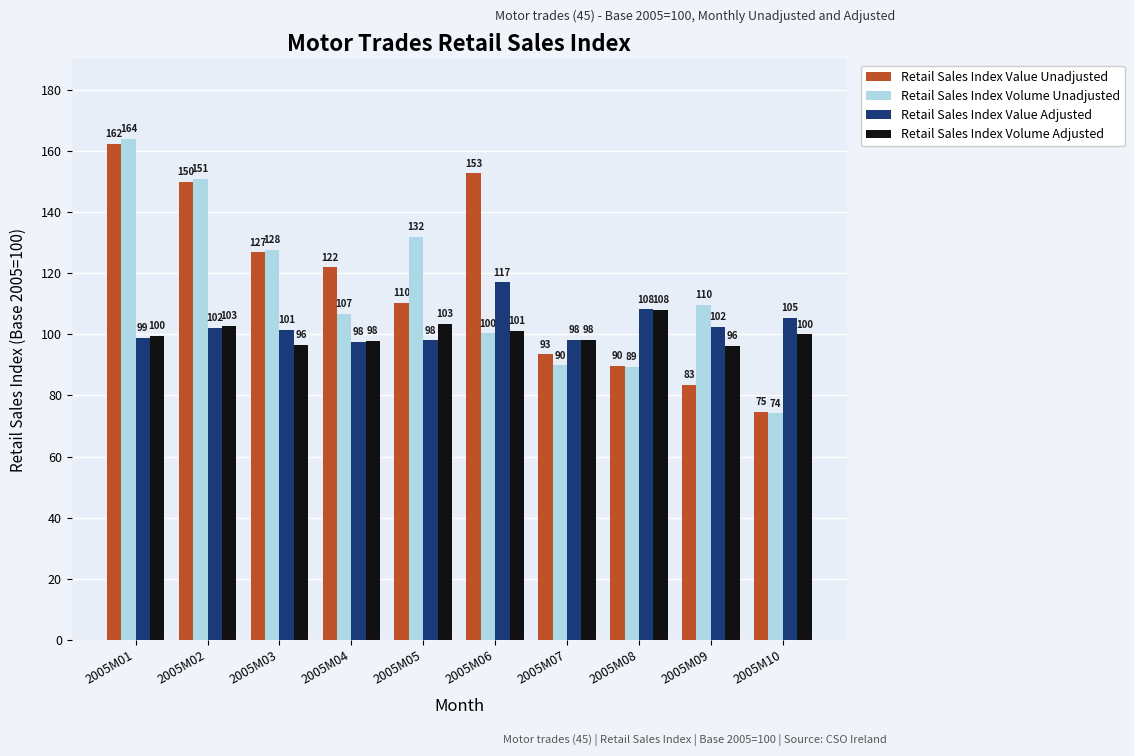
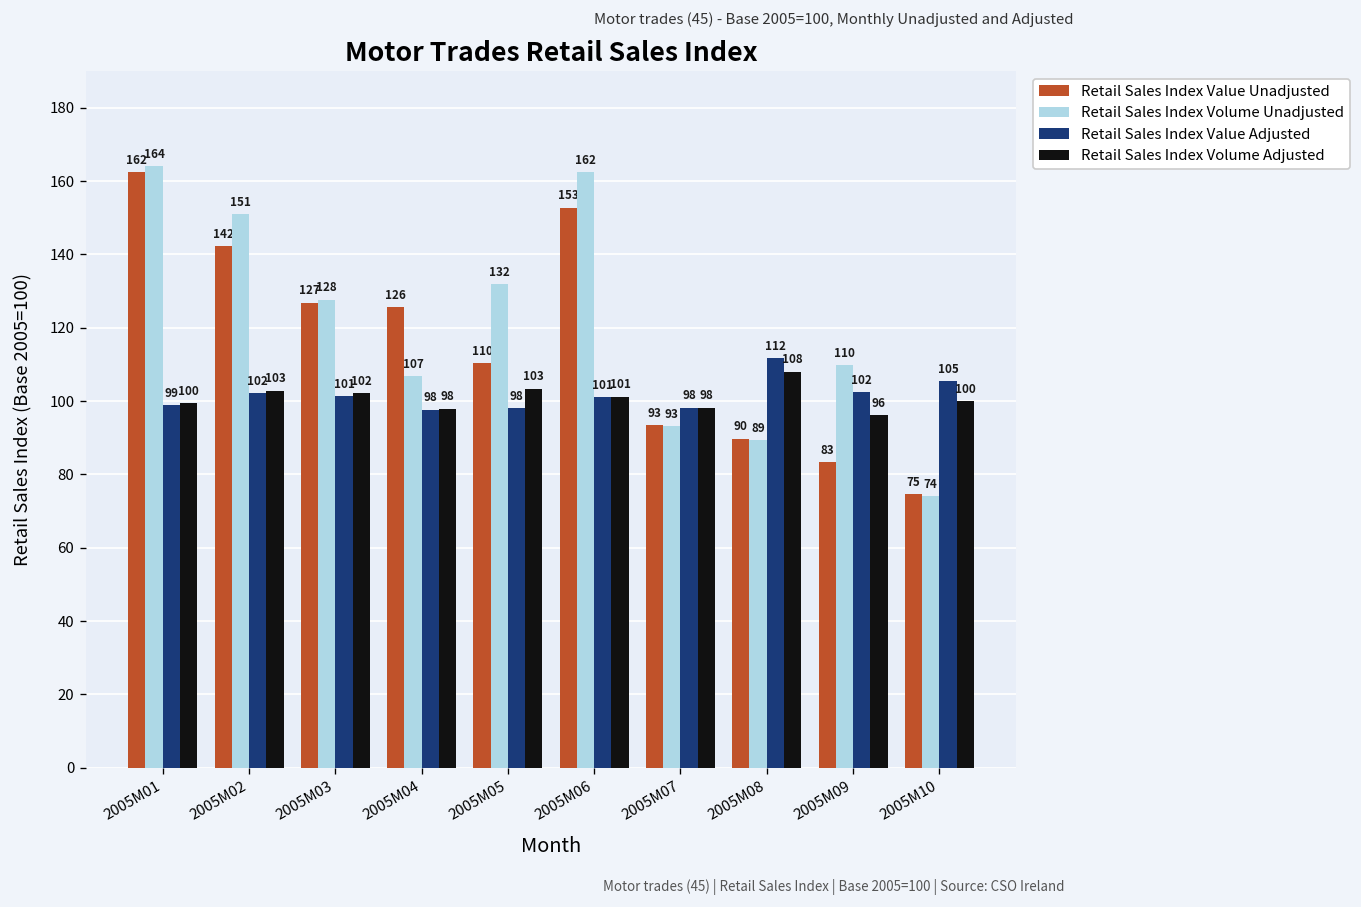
Retail Sales Index Value Unadjusted, 2005M02: 150 -> 142
Retail Sales Index Volume Adjusted, 2005M03: 96 -> 102
Retail Sales Index Value Unadjusted, 2005M04: 122 -> 126
Retail Sales Index Volume Unadjusted, 2005M06: 100 -> 162
Retail Sales Index Value Adjusted, 2005M06: 117 -> 101
Retail Sales Index Volume Unadjusted, 2005M07: 90 -> 93
Retail Sales Index Value Adjusted, 2005M08: 108 -> 112
